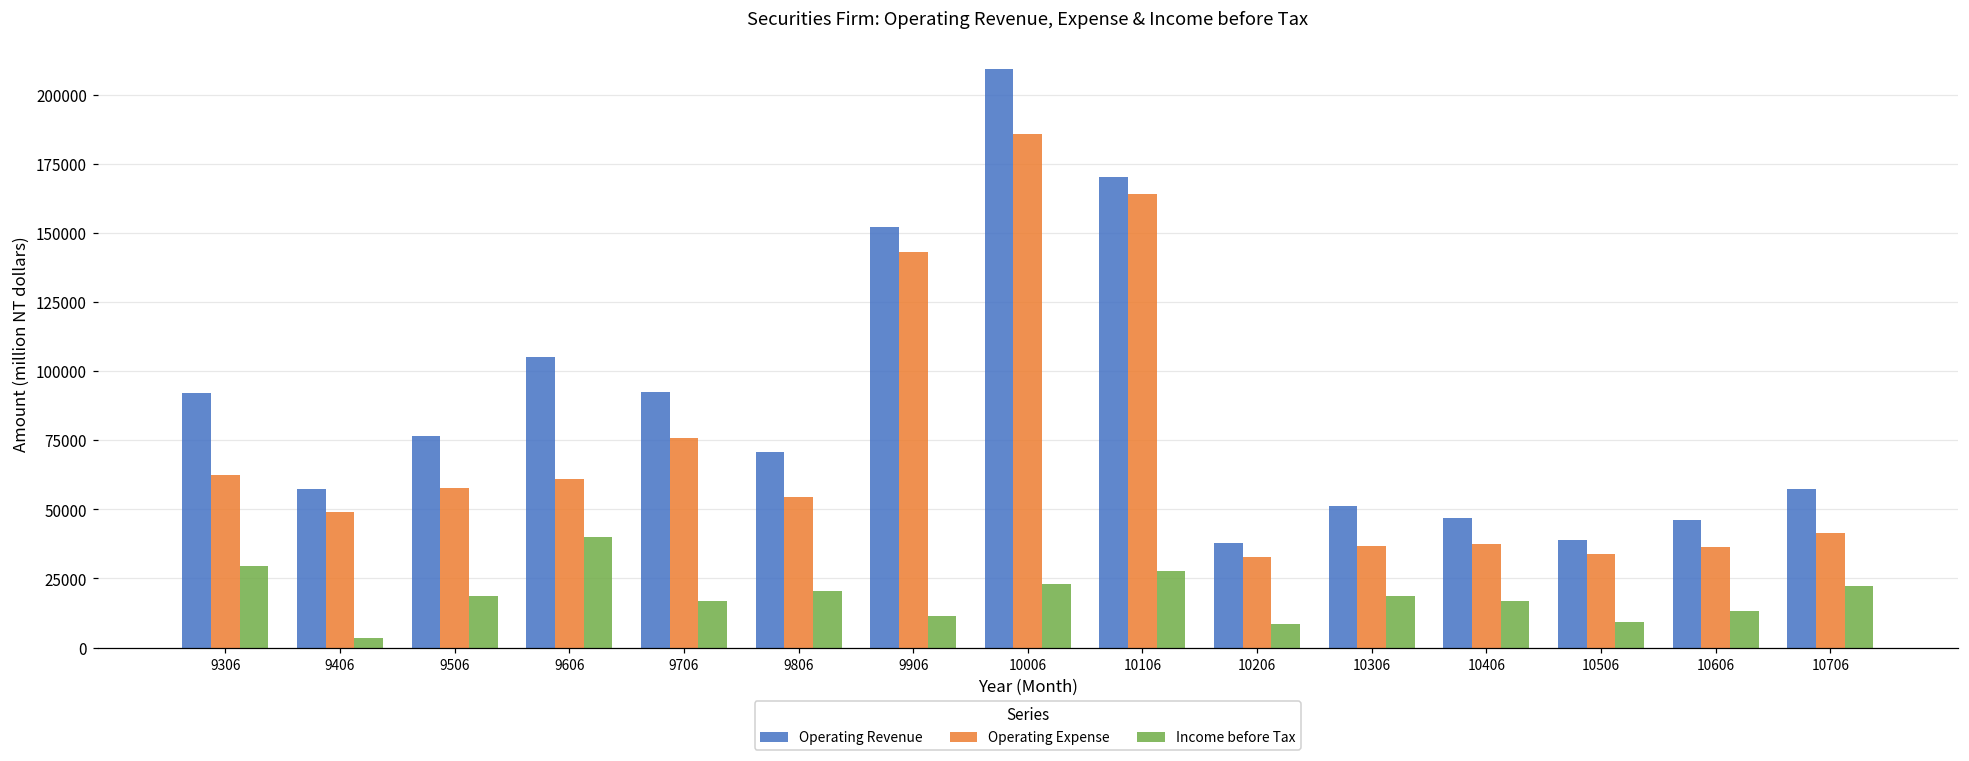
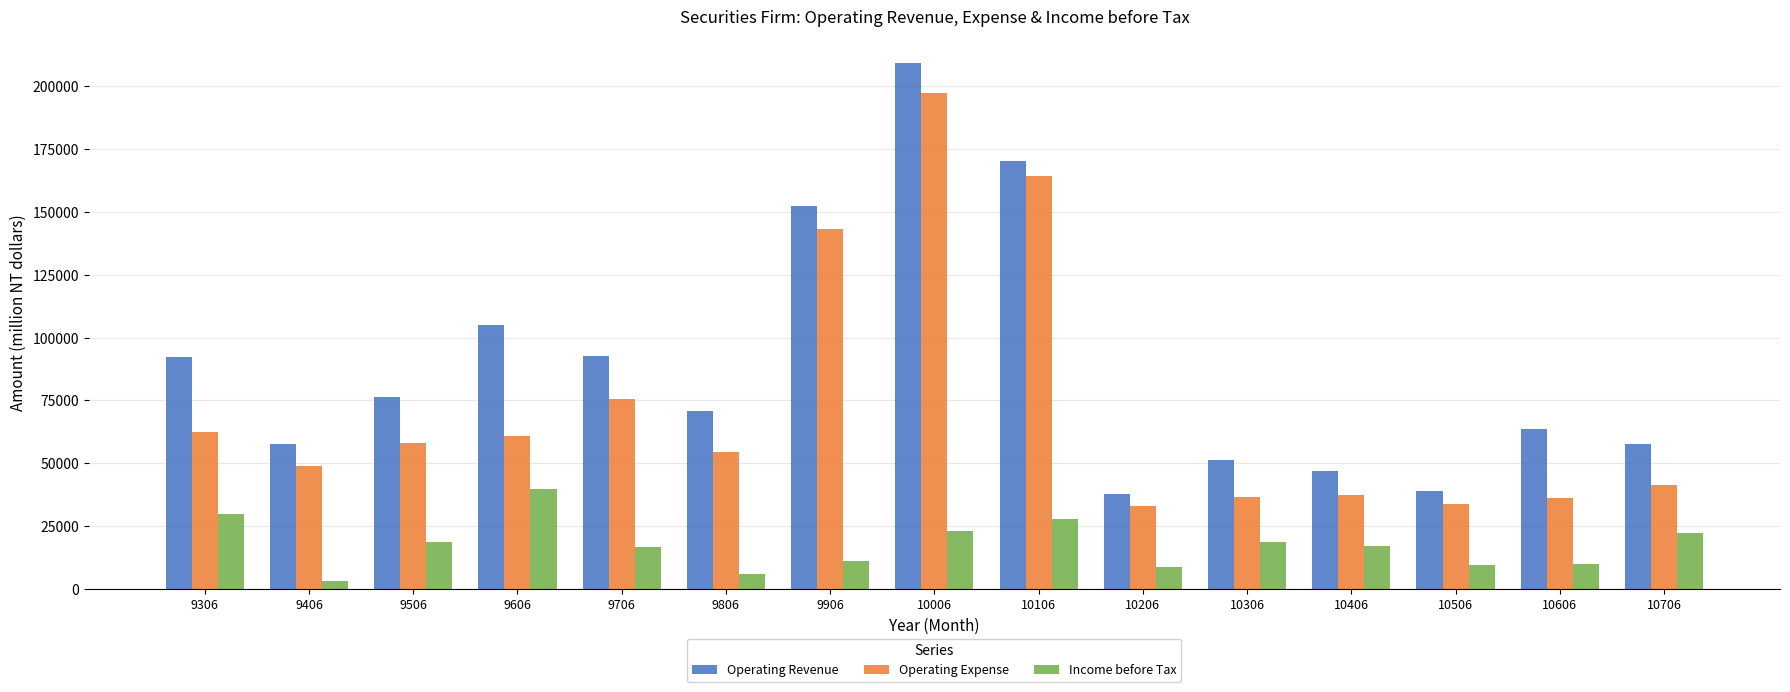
Income before Tax, 9806: 21000 -> 6000
Operating Expense, 10006: 186000 -> 197000
Operating Revenue, 10606: 46000 -> 64000
Income before Tax, 10606: 13000 -> 10000
